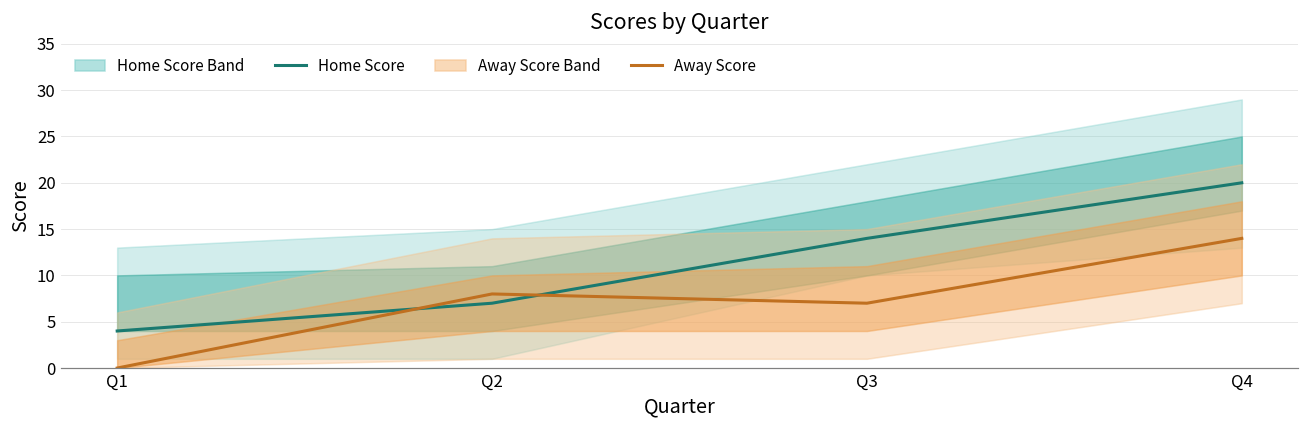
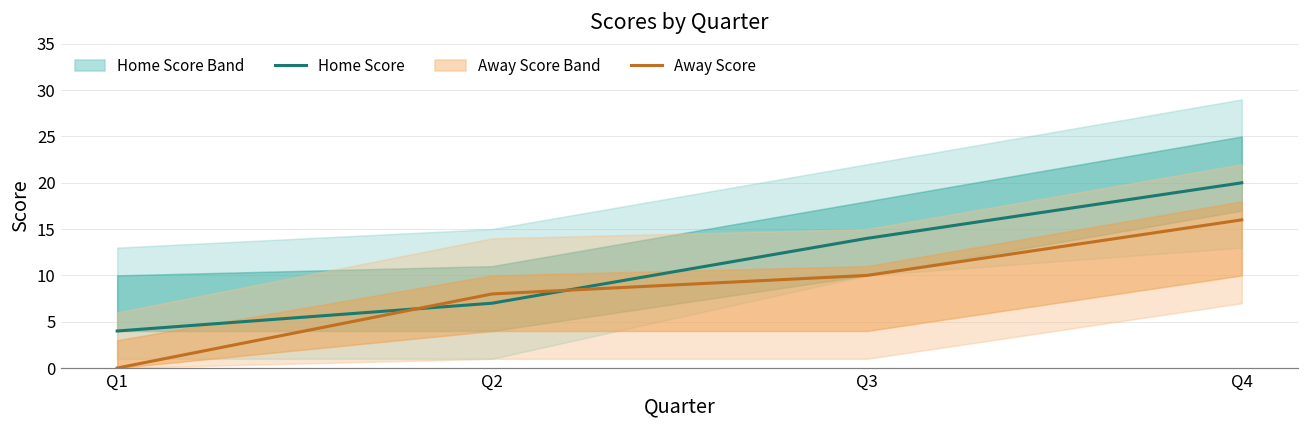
Away Score, Q3: 7 -> 10
Away Score, Q4: 14 -> 16
